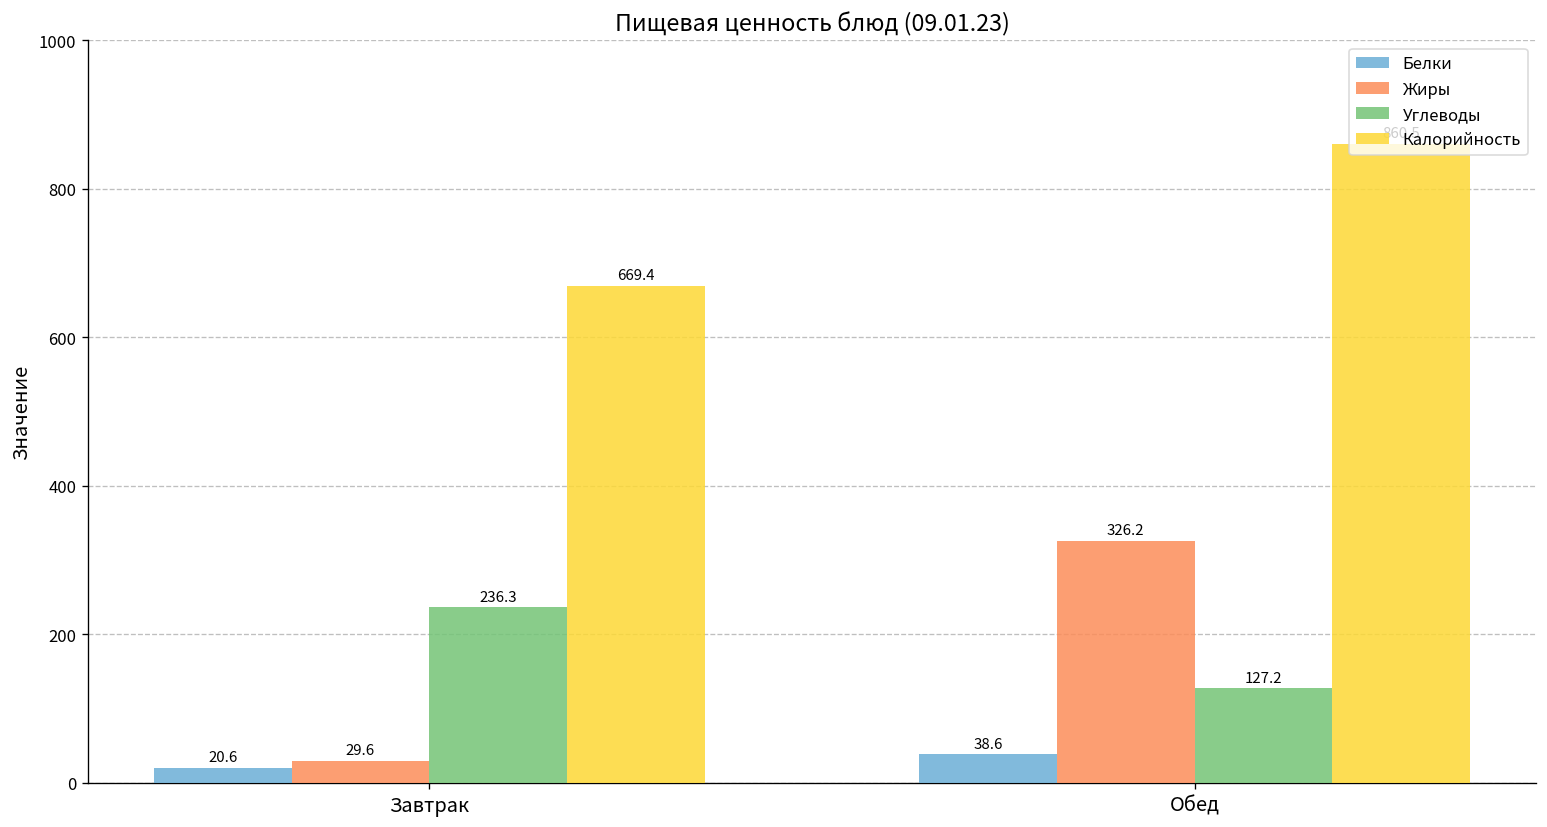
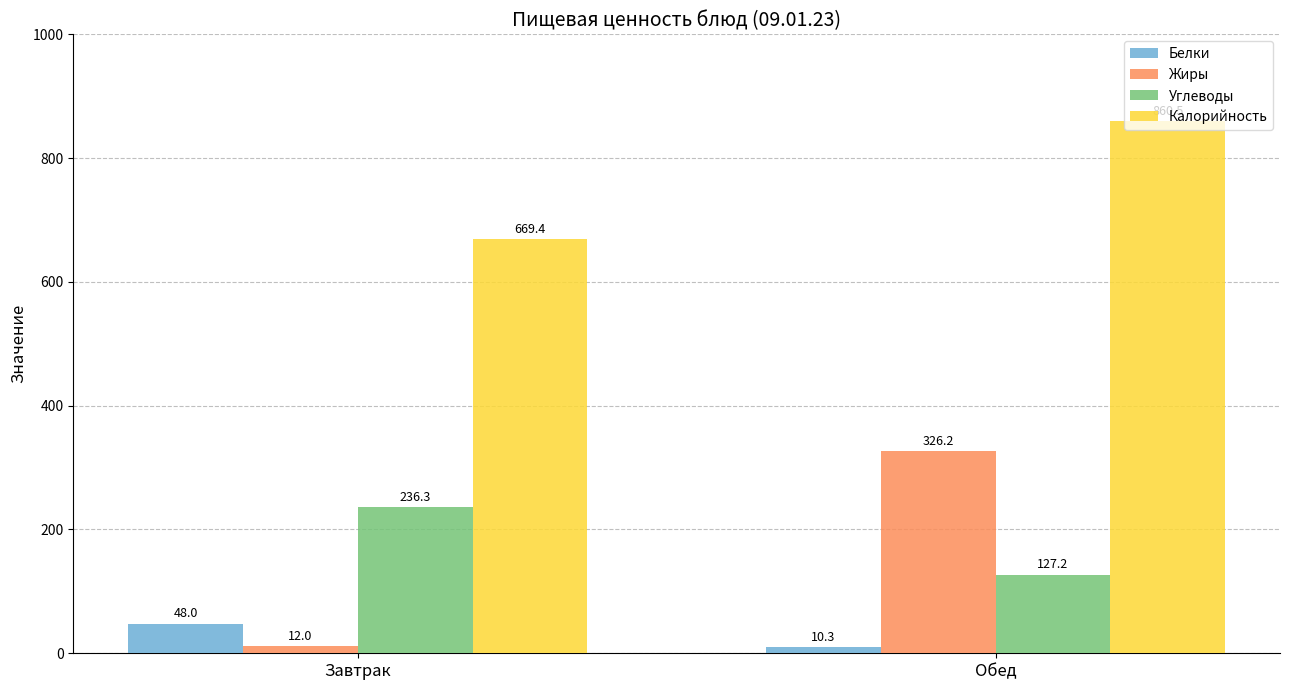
Белки, Завтрак: 20.6 -> 48.0
Жиры, Завтрак: 29.6 -> 12.0
Белки, Обед: 38.6 -> 10.3
